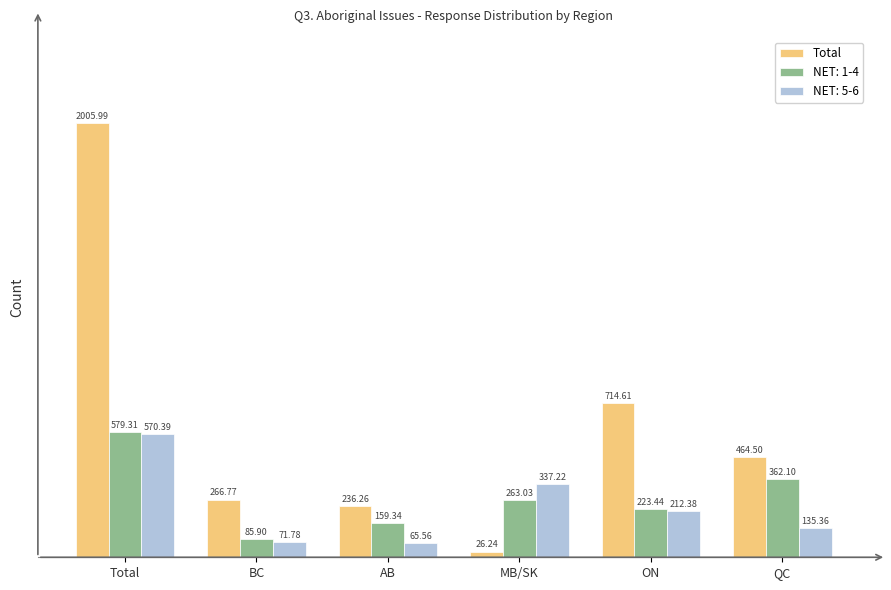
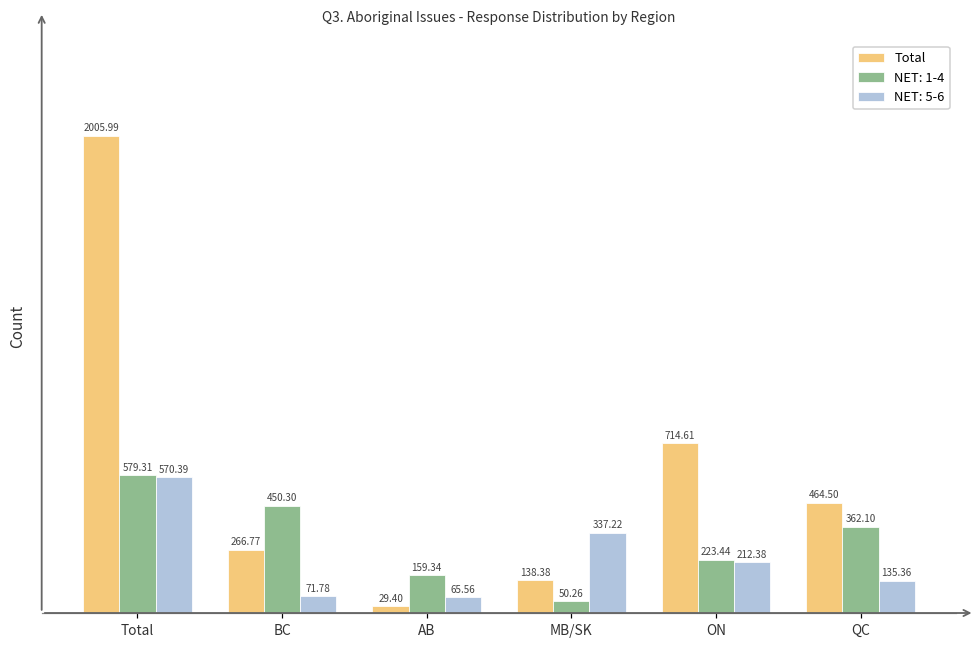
NET: 1-4, BC: 85.90 -> 450.30
Total, AB: 236.26 -> 29.40
Total, MB/SK: 26.24 -> 138.38
NET: 1-4, MB/SK: 263.03 -> 50.26
